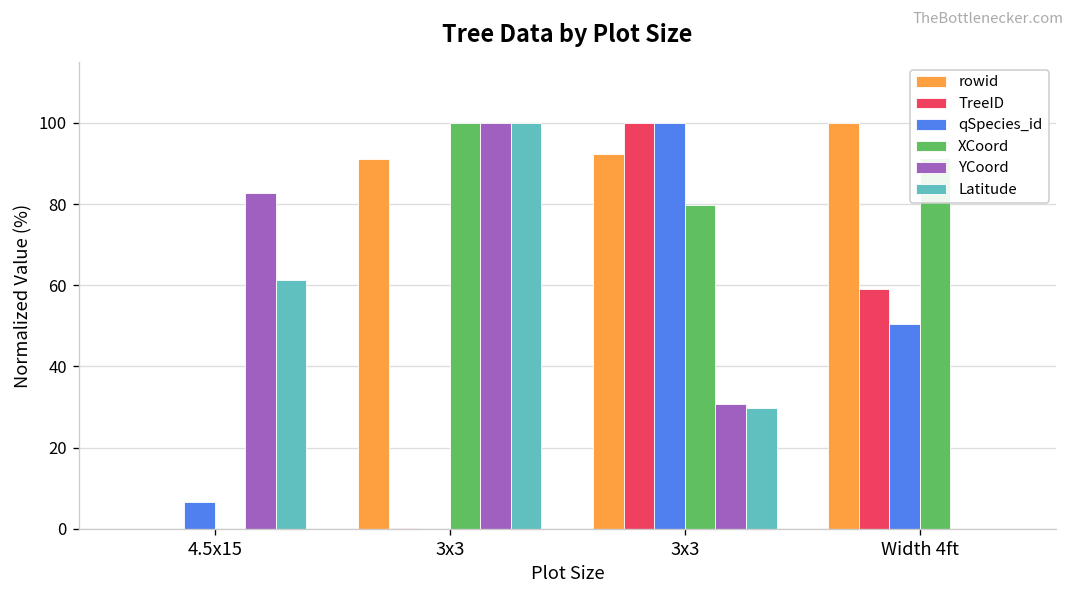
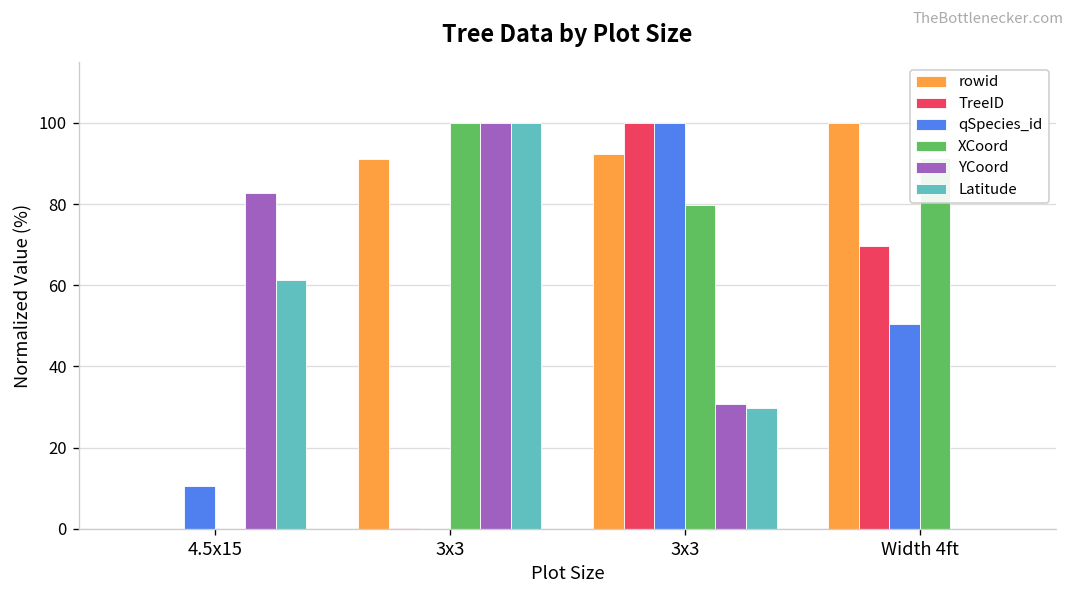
qSpecies_id, 4.5x15: 7 -> 10
TreeID, Width 4ft: 59 -> 70
